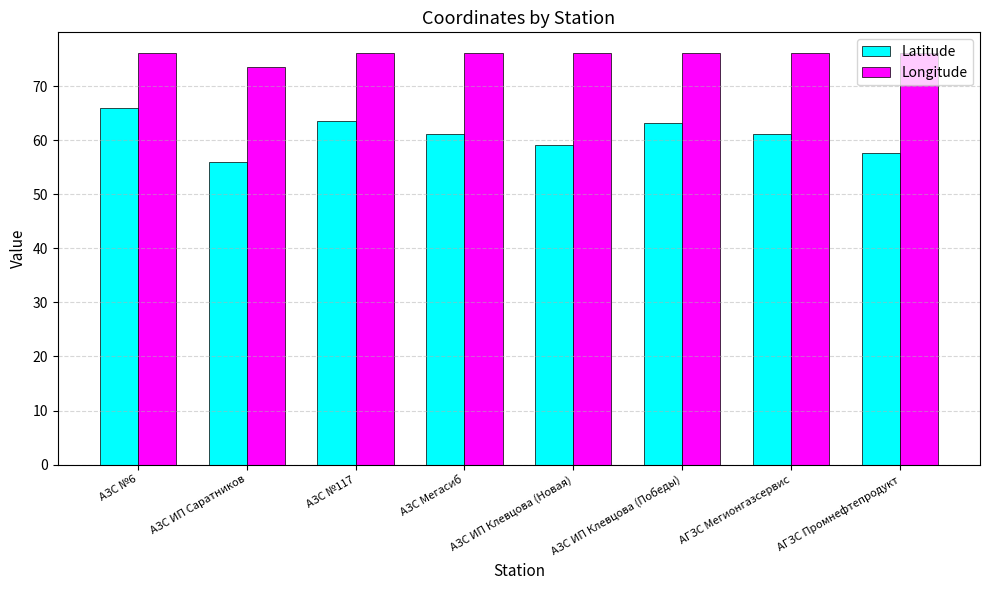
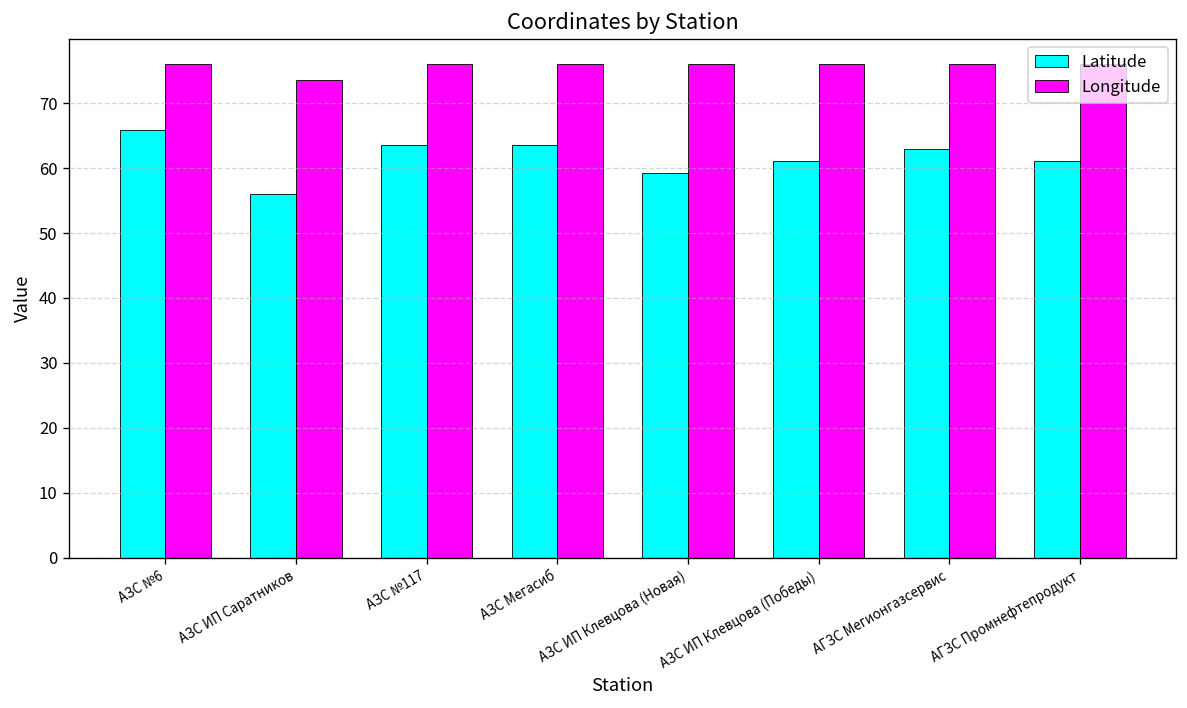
Latitude, АЗС Мегасиб: 61 -> 64
Latitude, АЗС ИП Клевцова (Победы): 63 -> 61
Latitude, АГЗС Мегионгазсервис: 61 -> 63
Latitude, АГЗС Промнефтепродукт: 58 -> 61
